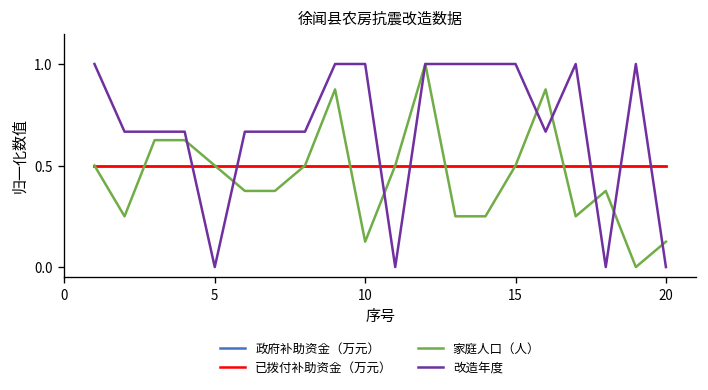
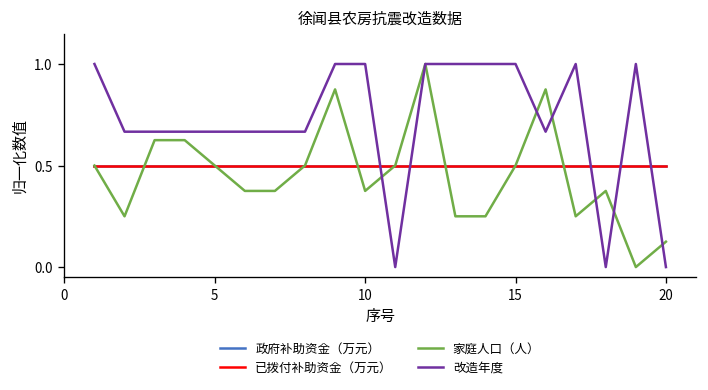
改造年度, 5: 0.00 -> 0.67
家庭人口（人）, 10: 0.13 -> 0.38
